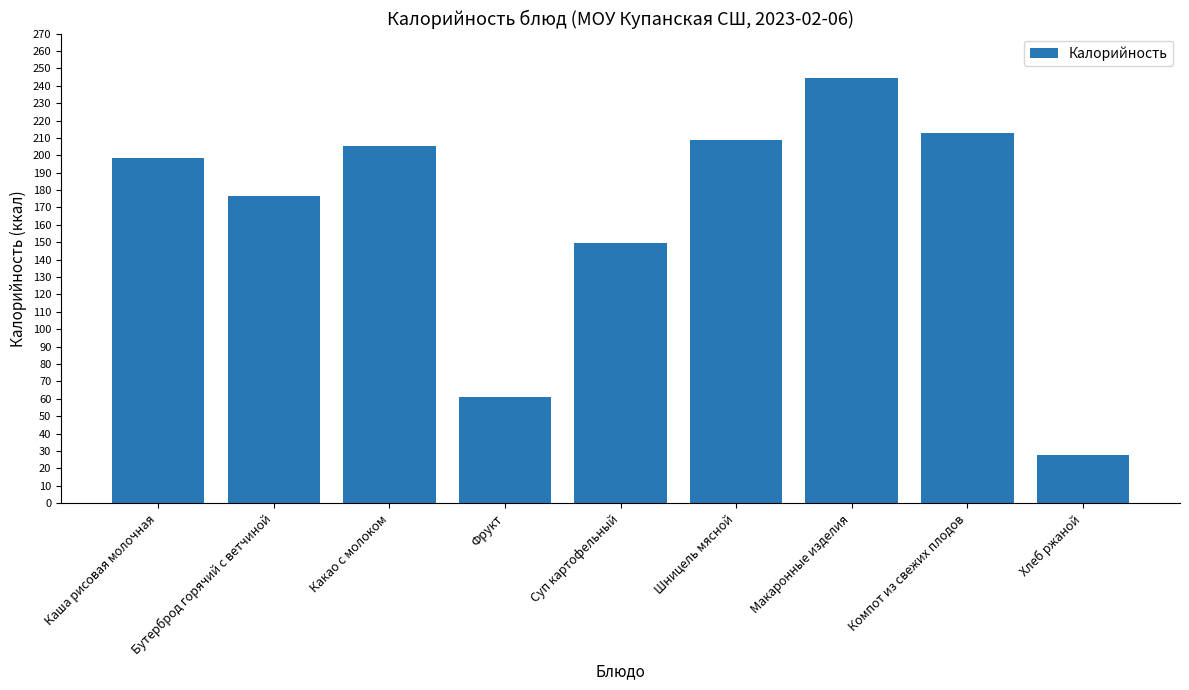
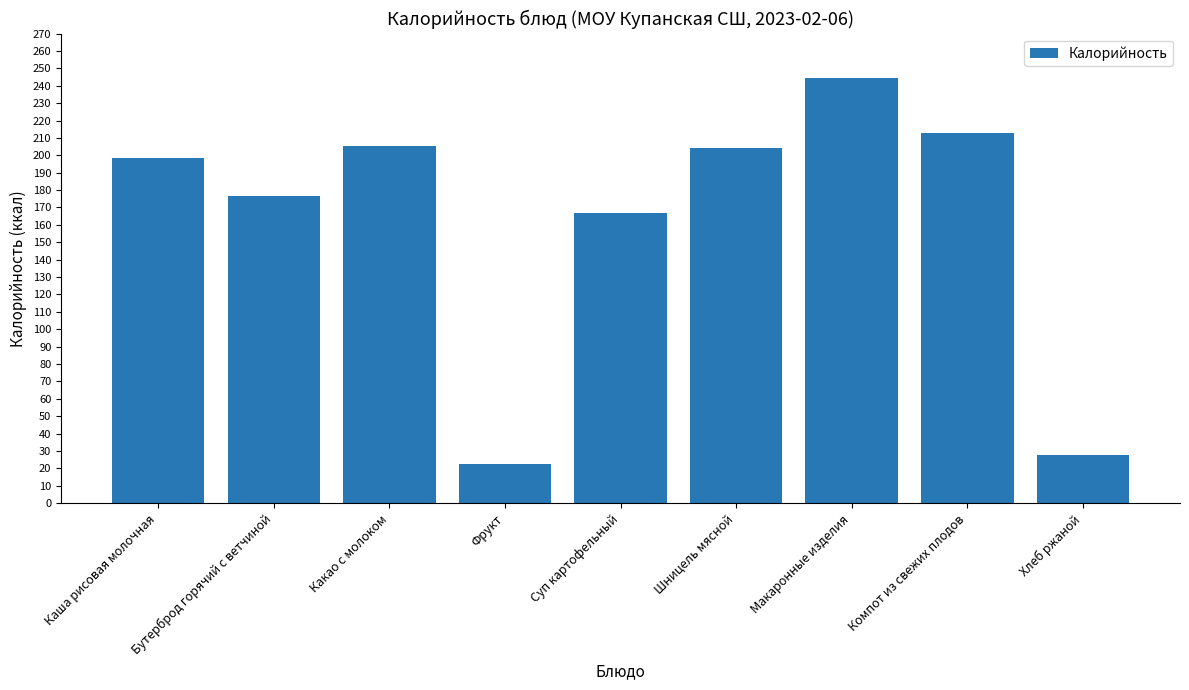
Фрукт: 61 -> 23
Суп картофельный: 149 -> 167
Шницель мясной: 209 -> 204
